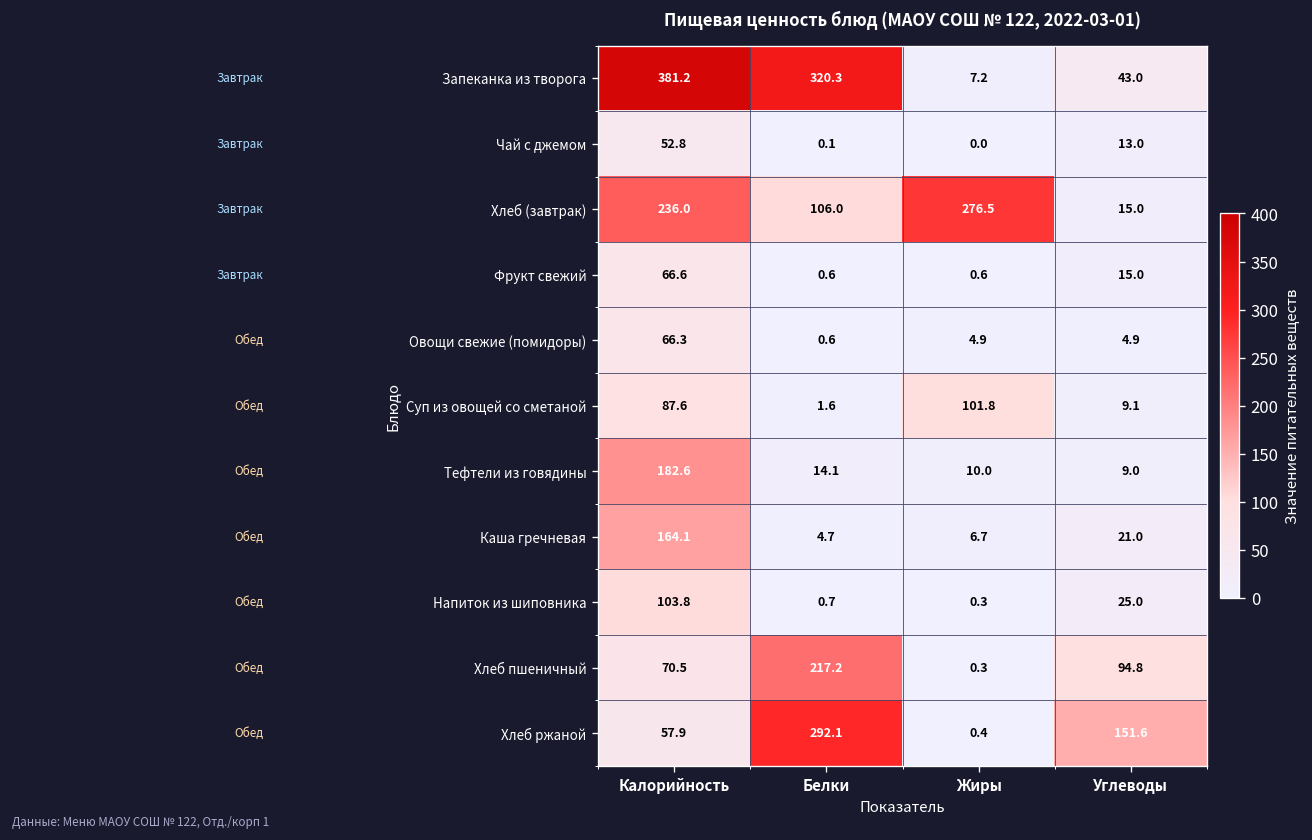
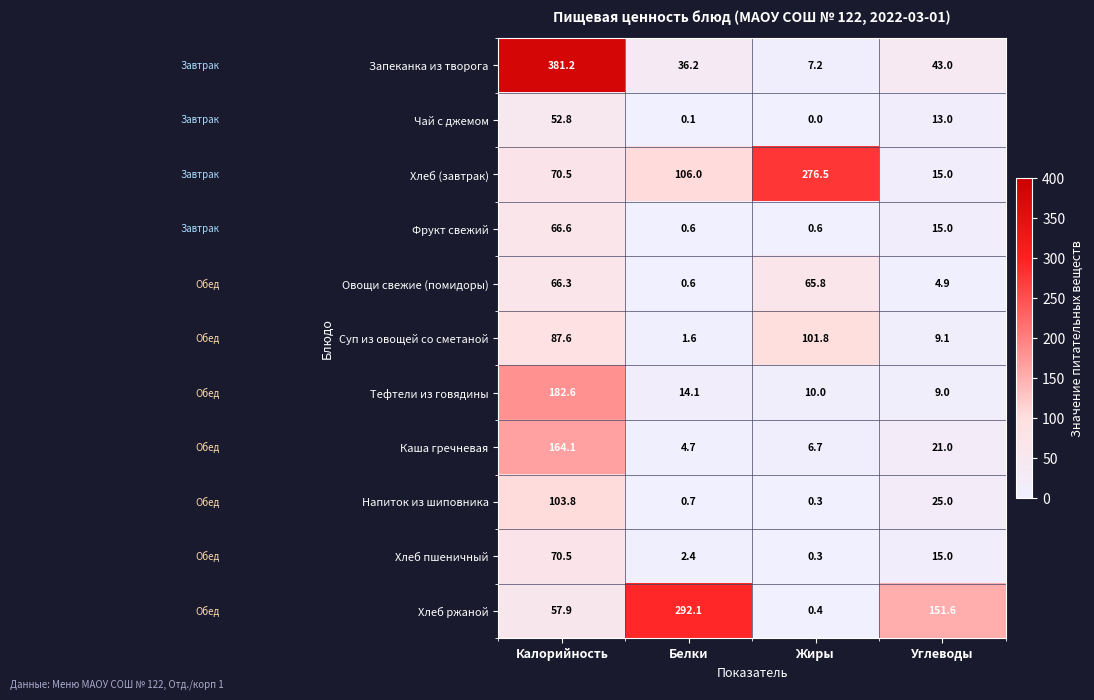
Запеканка из творога, Белки: 320.3 -> 36.2
Хлеб (завтрак), Калорийность: 236.0 -> 70.5
Овощи свежие (помидоры), Жиры: 4.9 -> 65.8
Хлеб пшеничный, Белки: 217.2 -> 2.4
Хлеб пшеничный, Углеводы: 94.8 -> 15.0
